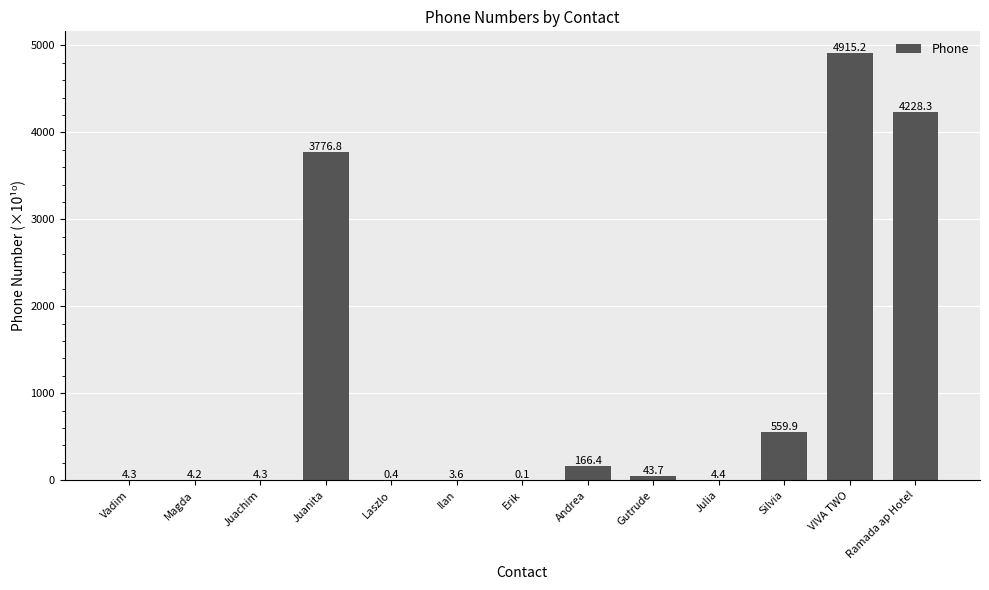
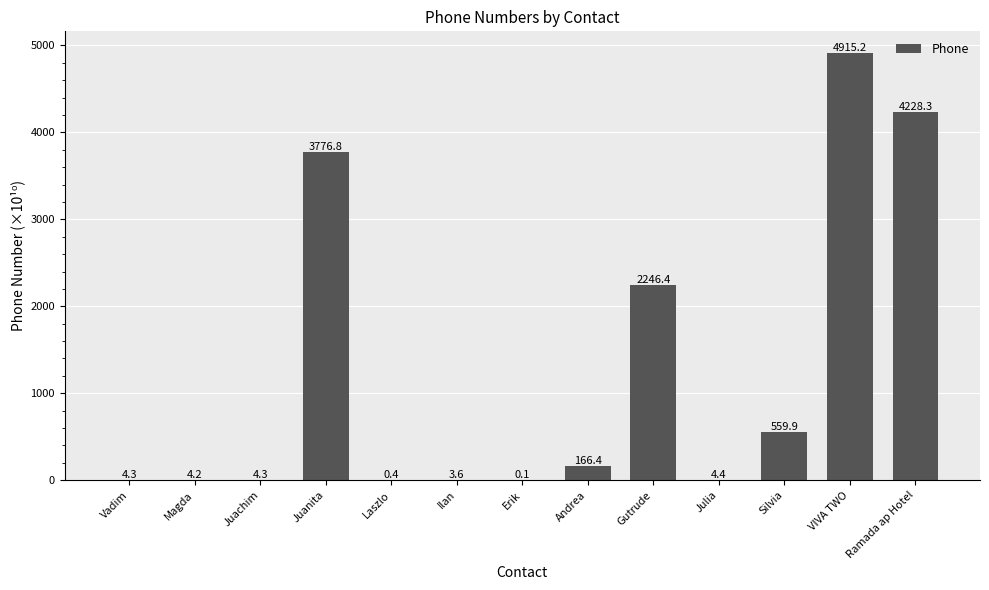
Gutrude: 43.7 -> 2246.4
